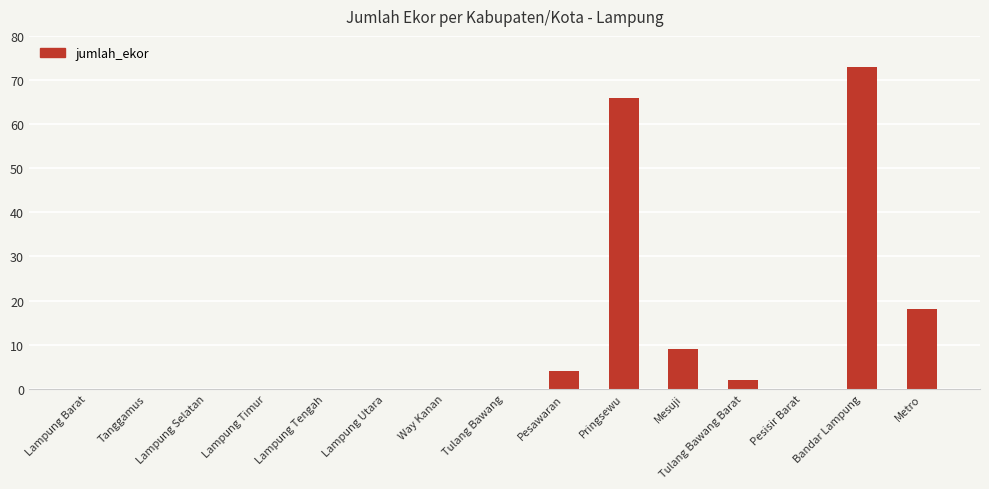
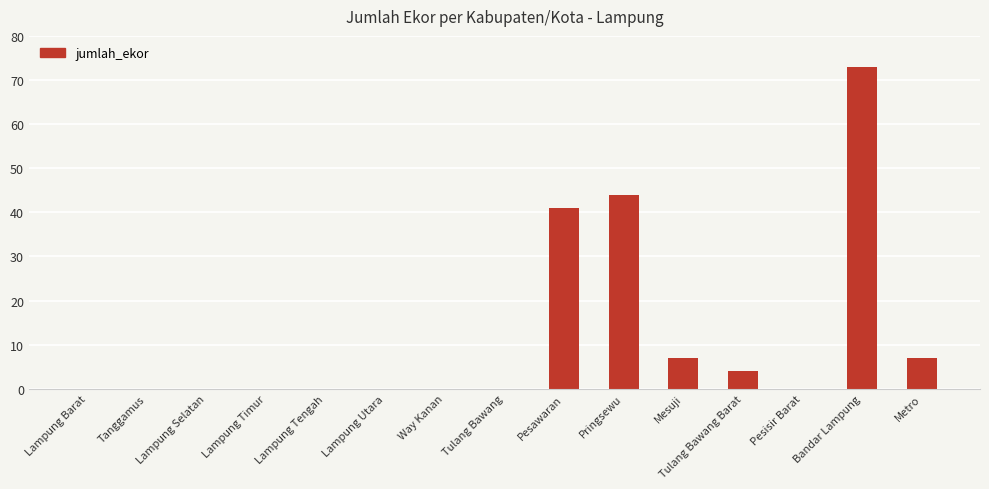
Pesawaran: 4 -> 41
Pringsewu: 66 -> 44
Mesuji: 9 -> 7
Tulang Bawang Barat: 2 -> 4
Metro: 18 -> 7
